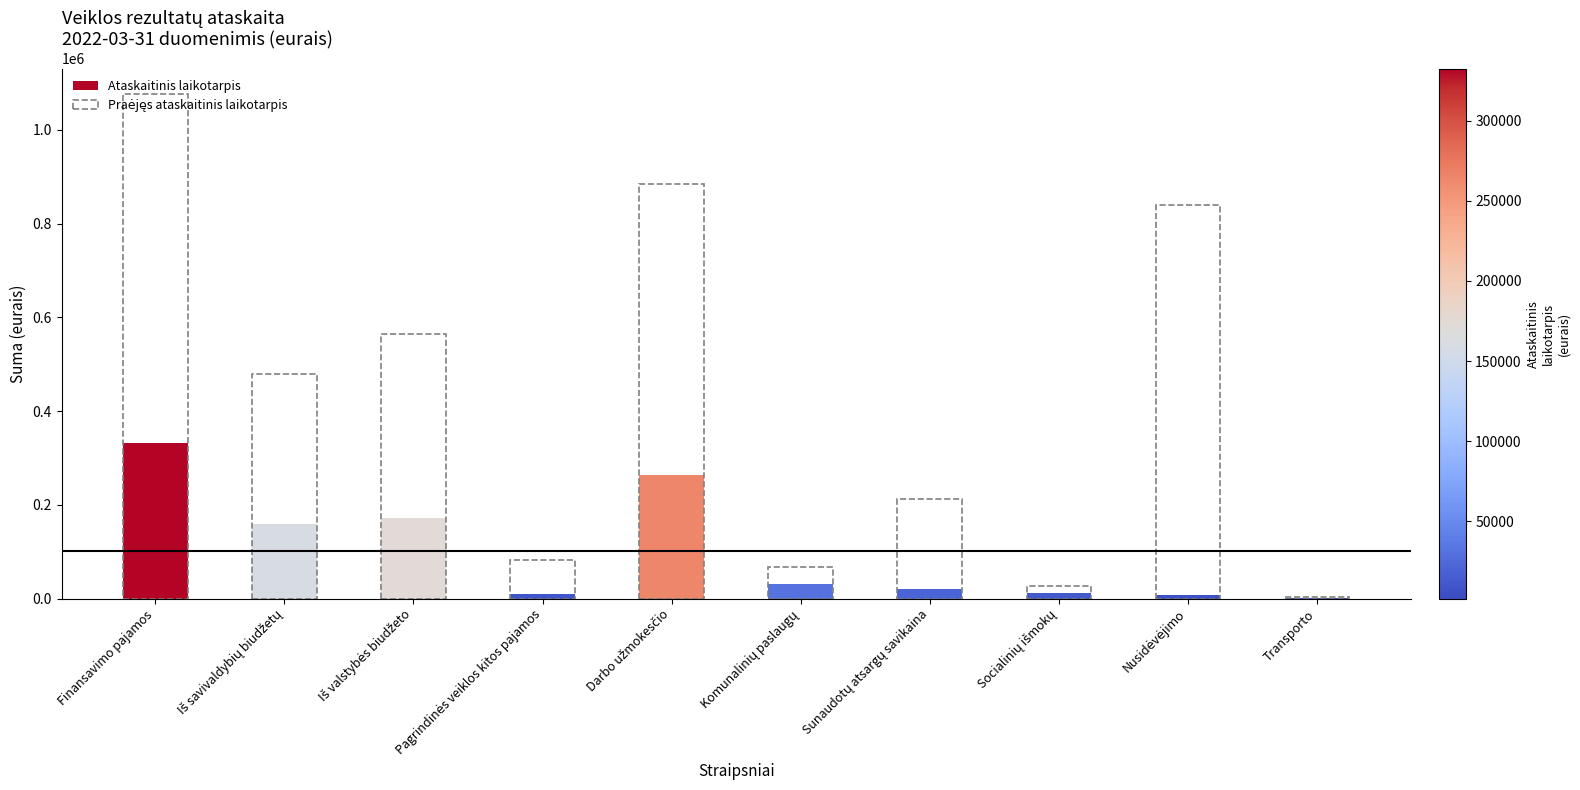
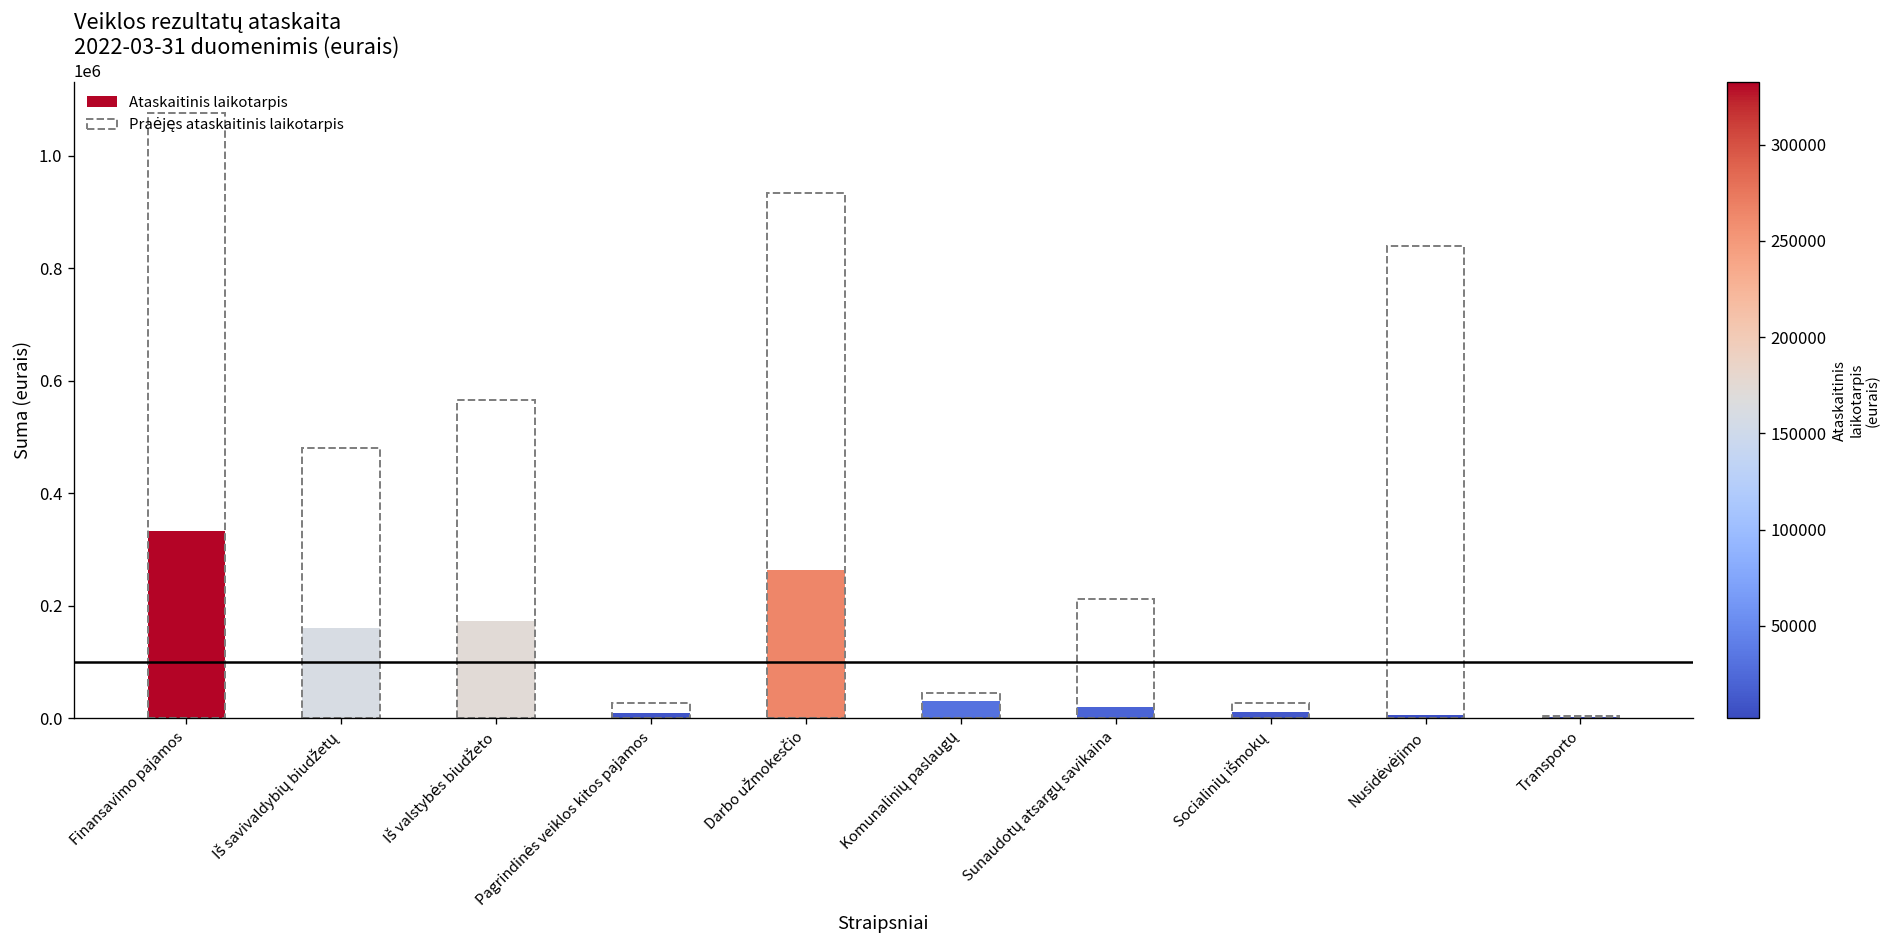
Praėjęs ataskaitinis laikotarpis, Pagrindinės veiklos kitos pajamos: 80000 -> 30000
Praėjęs ataskaitinis laikotarpis, Darbo užmokesčio: 890000 -> 930000
Praėjęs ataskaitinis laikotarpis, Komunalinių paslaugų: 70000 -> 40000
